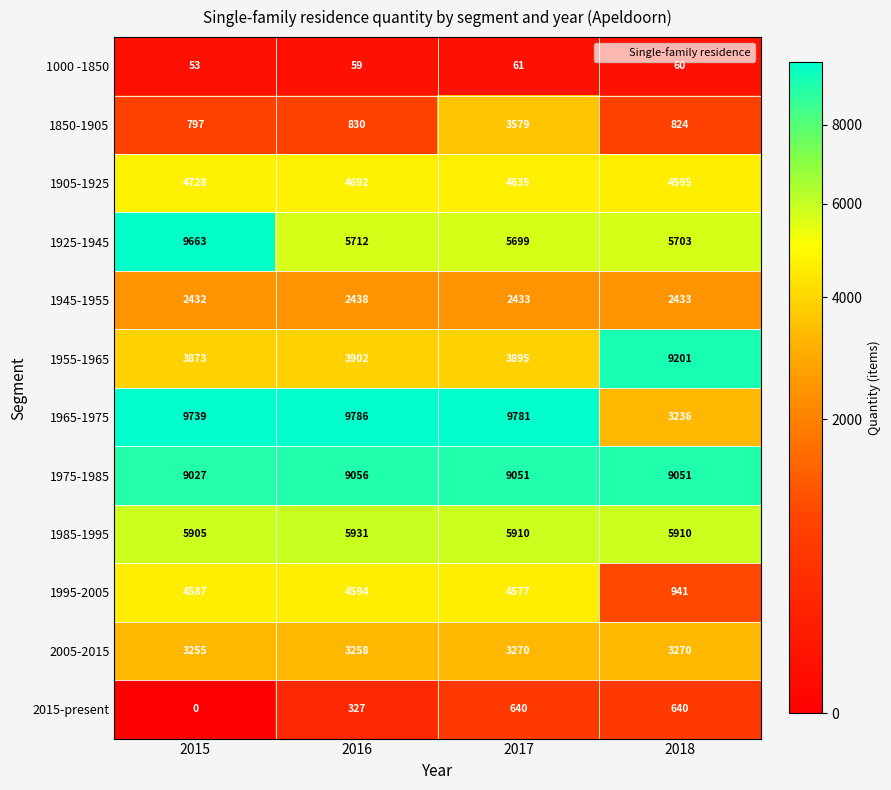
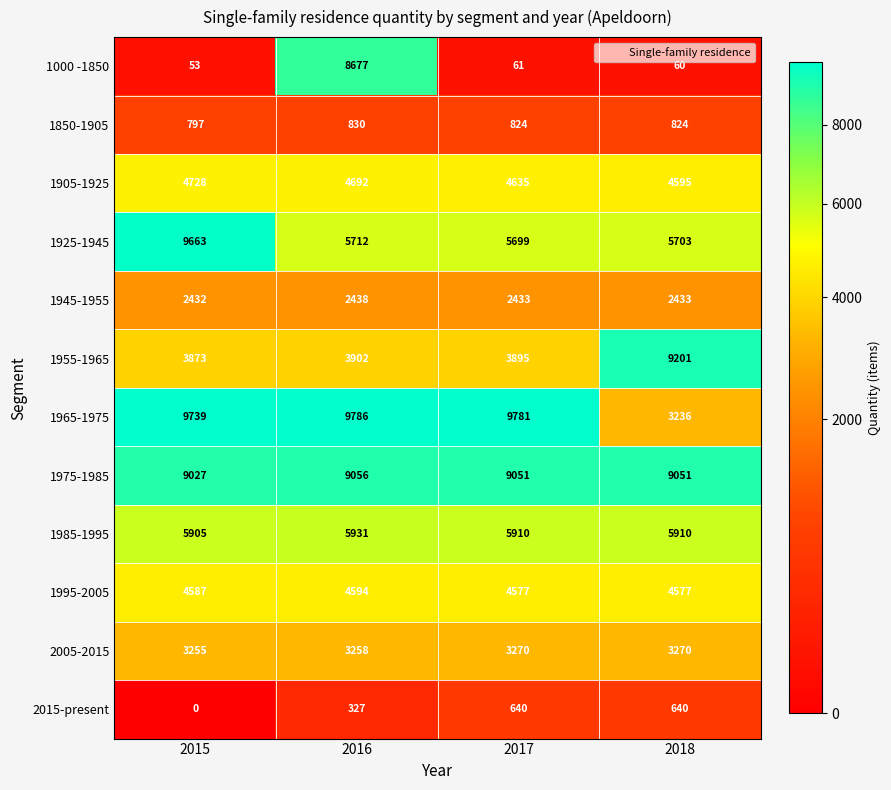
1000 -1850, 2016: 59 -> 8677
1850-1905, 2017: 3579 -> 824
1995-2005, 2018: 941 -> 4577
